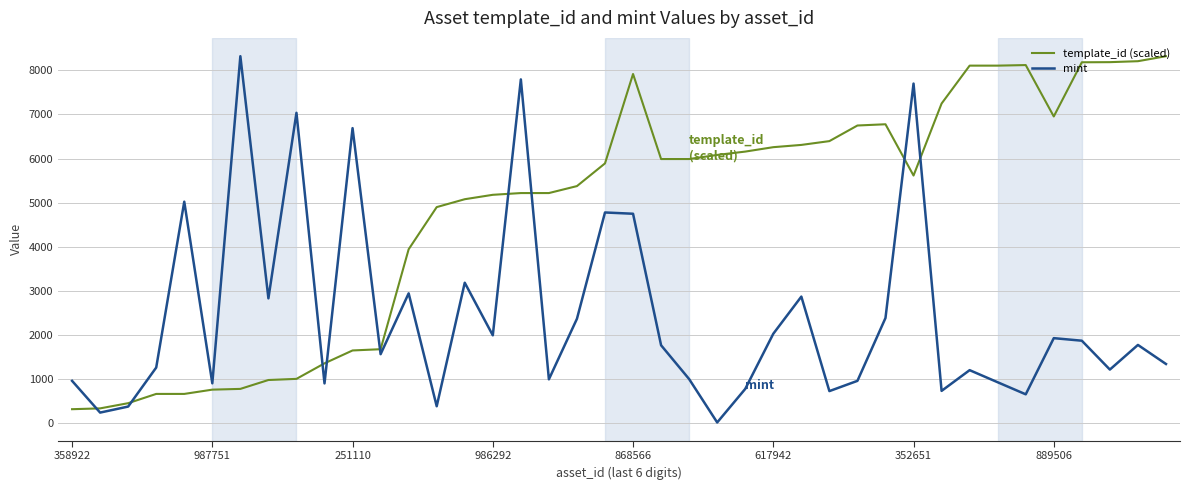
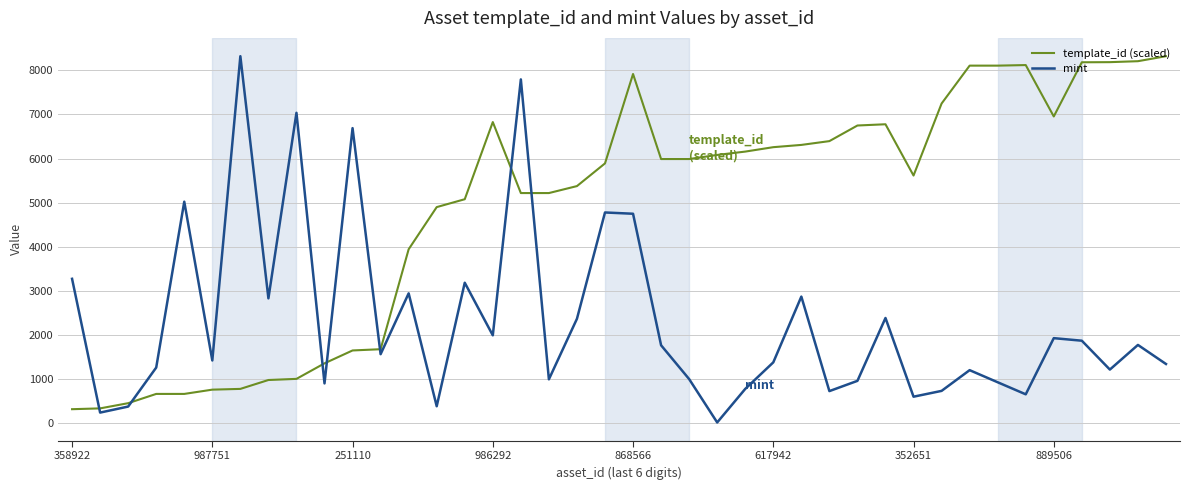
mint, 358922: 900 -> 3300
mint, 987751: 900 -> 1400
template_id (scaled), 986292: 5200 -> 6800
mint, 617942: 2000 -> 1400
mint, 352651: 7700 -> 600
